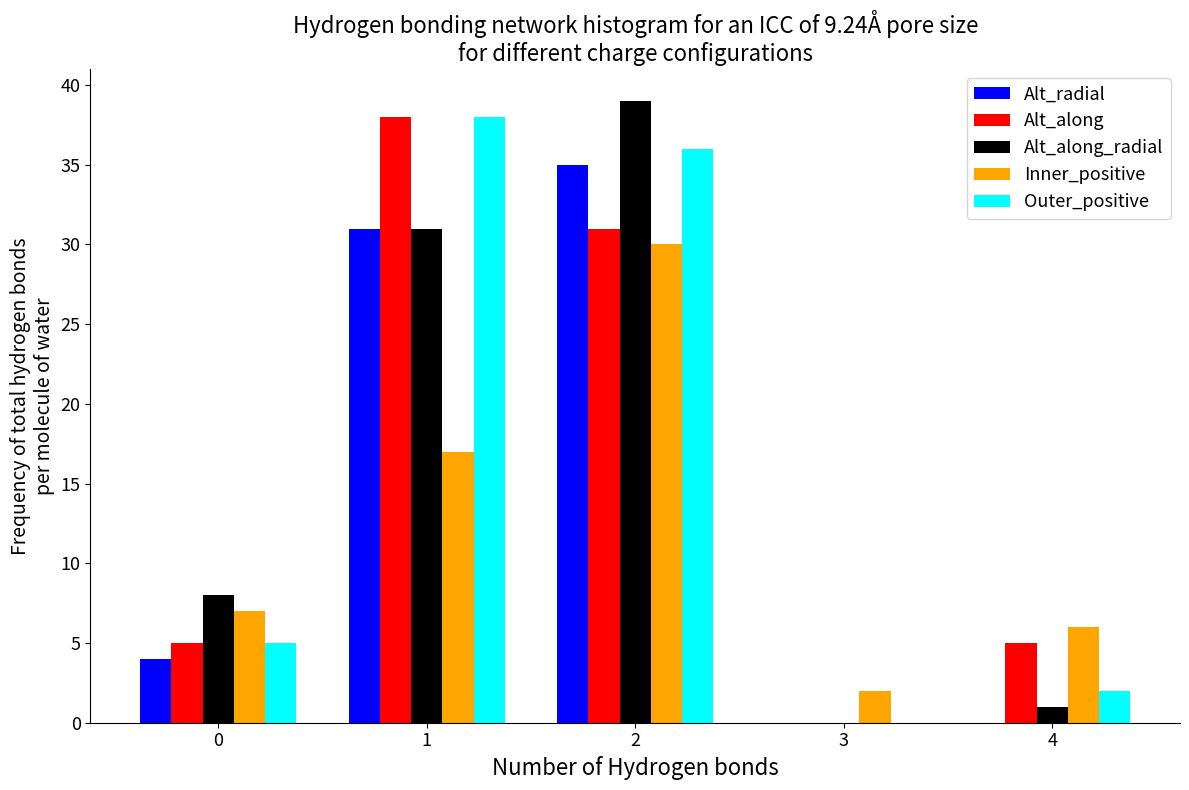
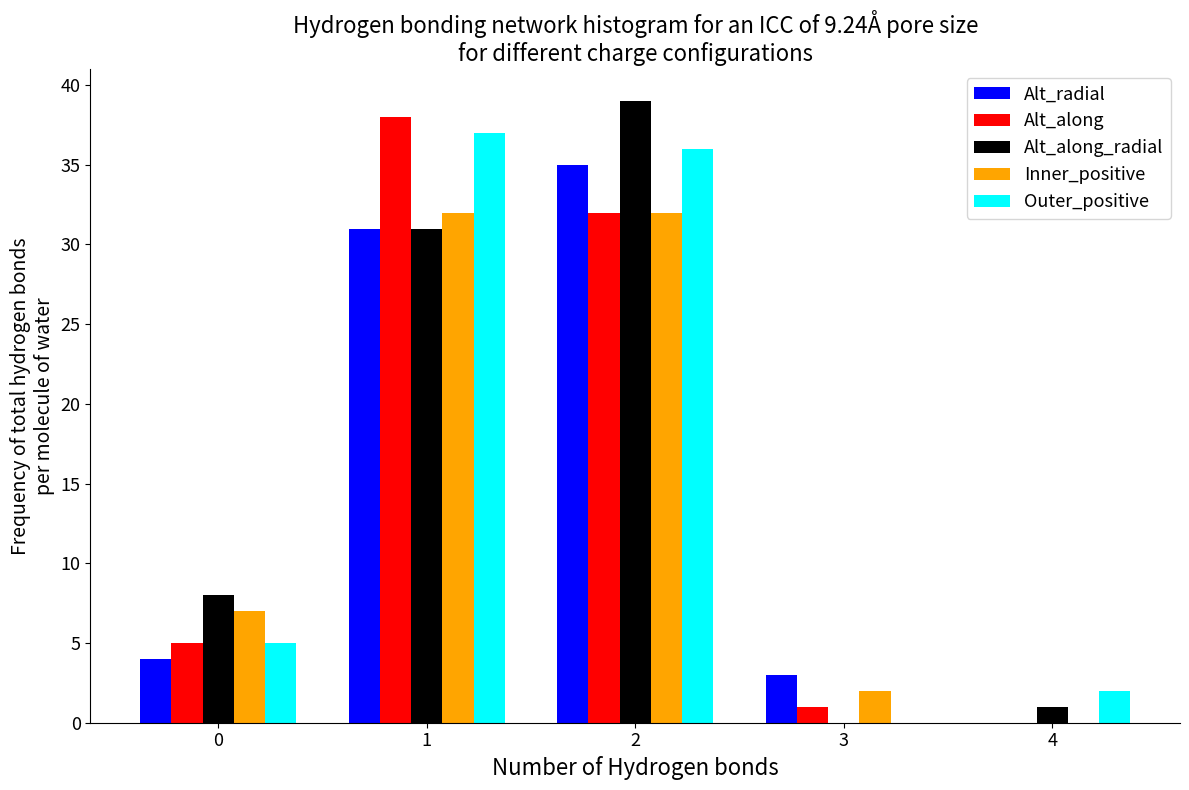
Inner_positive, 1: 17 -> 32
Outer_positive, 1: 38 -> 37
Alt_along, 2: 31 -> 32
Inner_positive, 2: 30 -> 32
Alt_radial, 3: 0 -> 3
Alt_along, 3: 0 -> 1
Alt_along, 4: 5 -> 0
Inner_positive, 4: 6 -> 0
